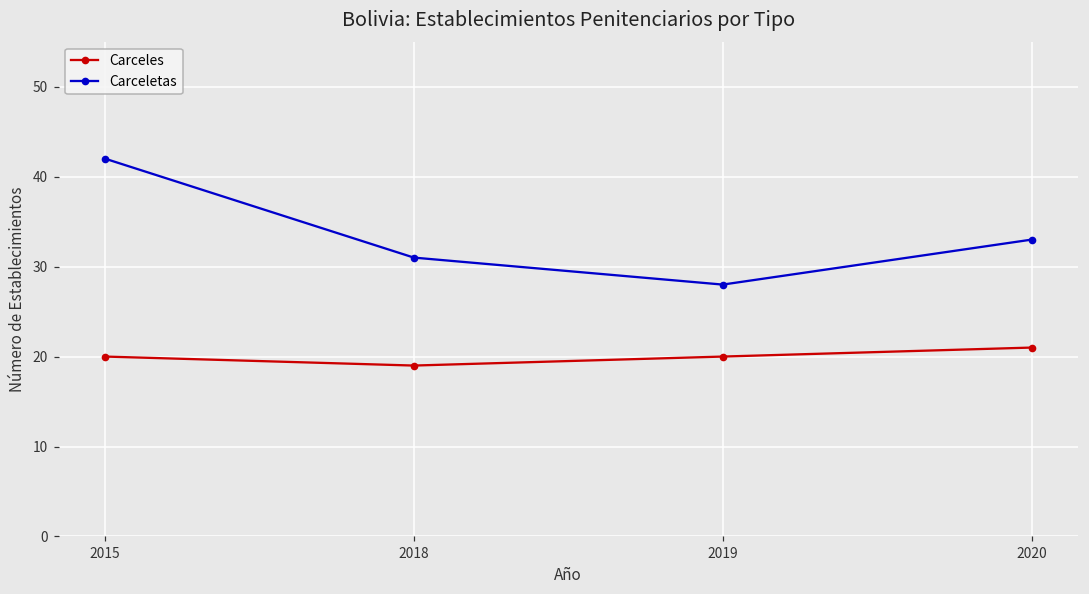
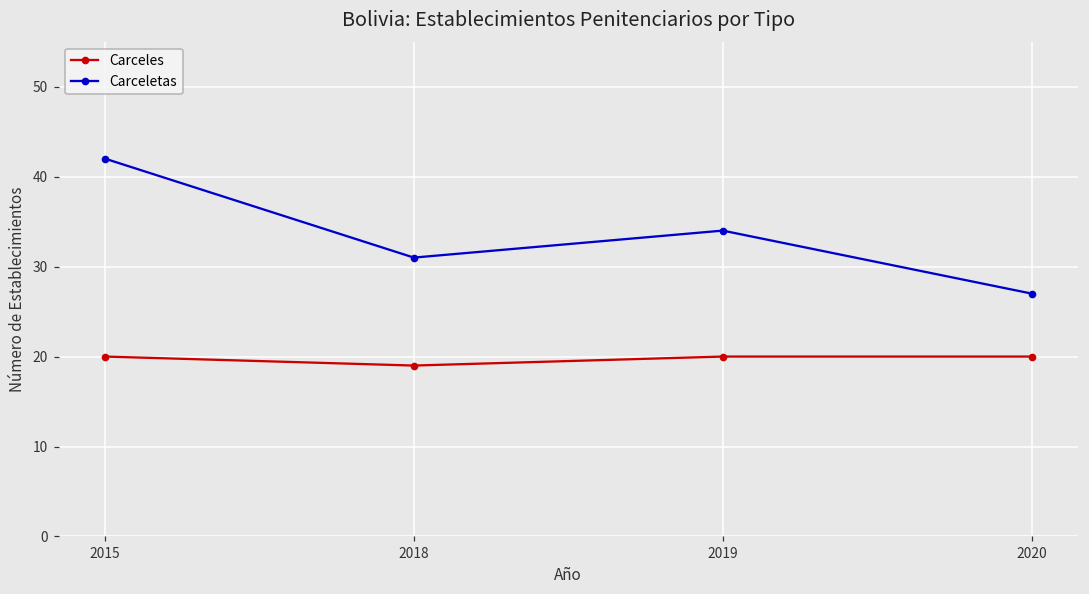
Carceletas, 2019: 28 -> 34
Carceles, 2020: 21 -> 20
Carceletas, 2020: 33 -> 27
